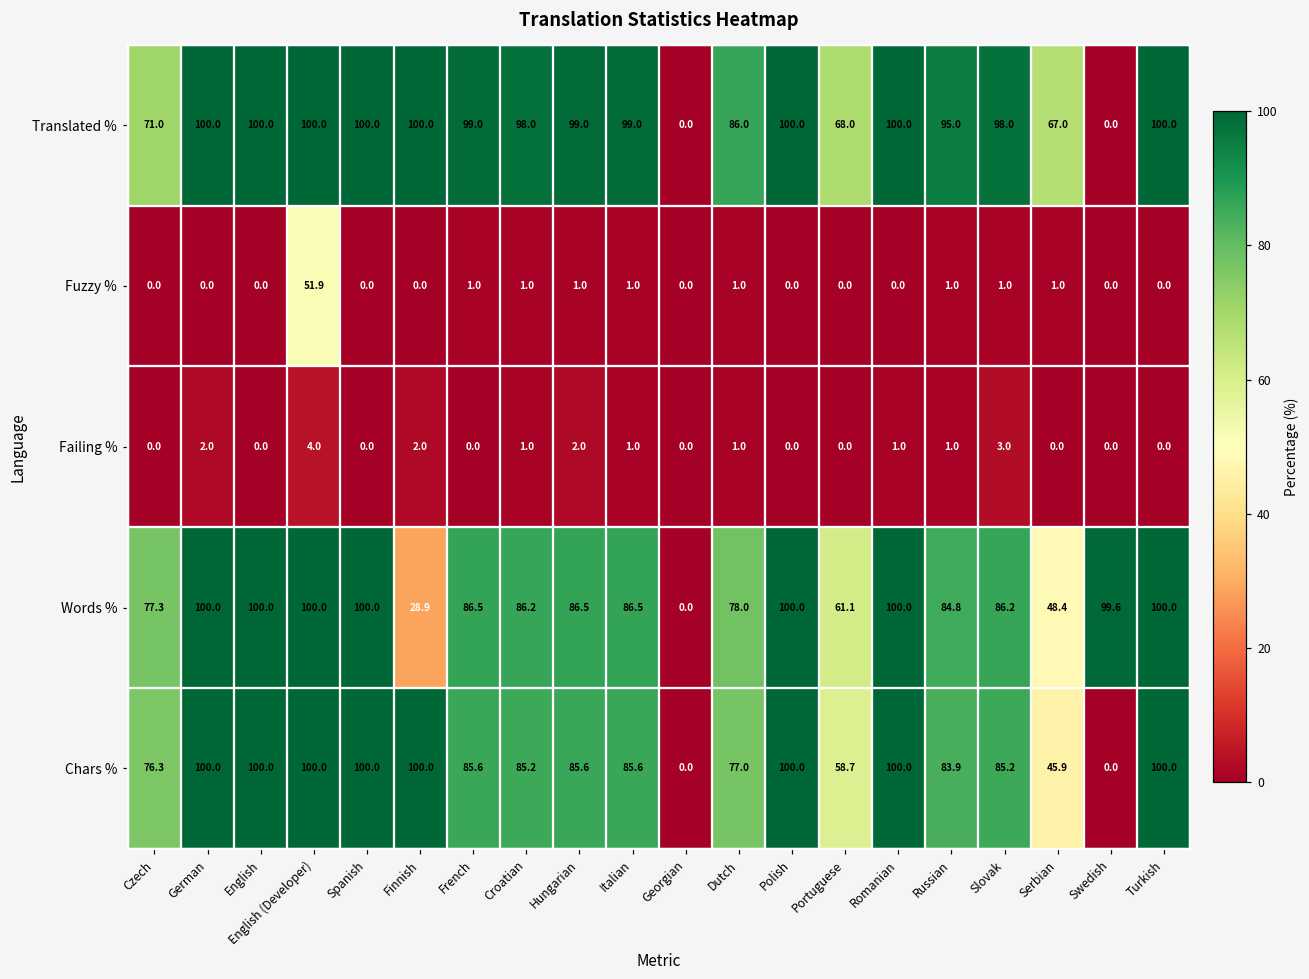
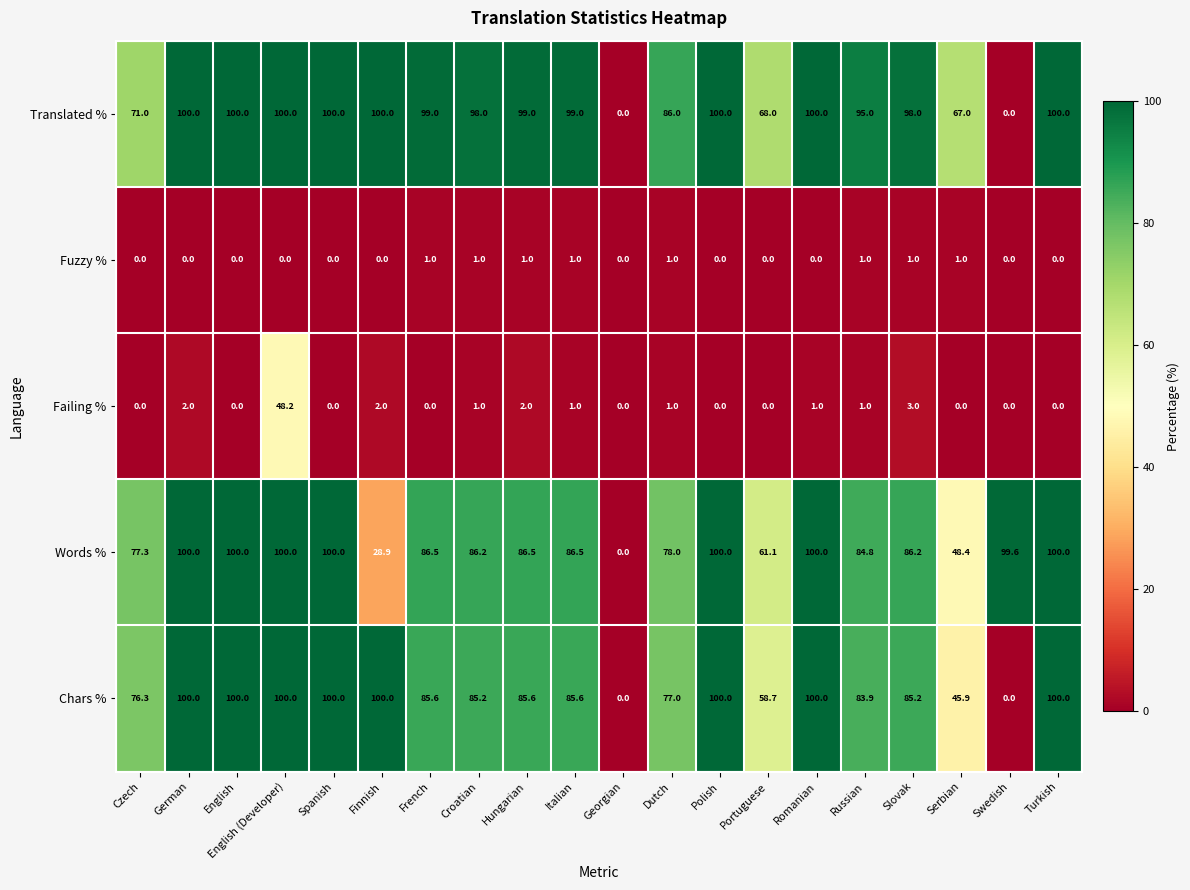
Fuzzy %, English (Developer): 51.9 -> 0.0
Failing %, English (Developer): 4.0 -> 48.2
